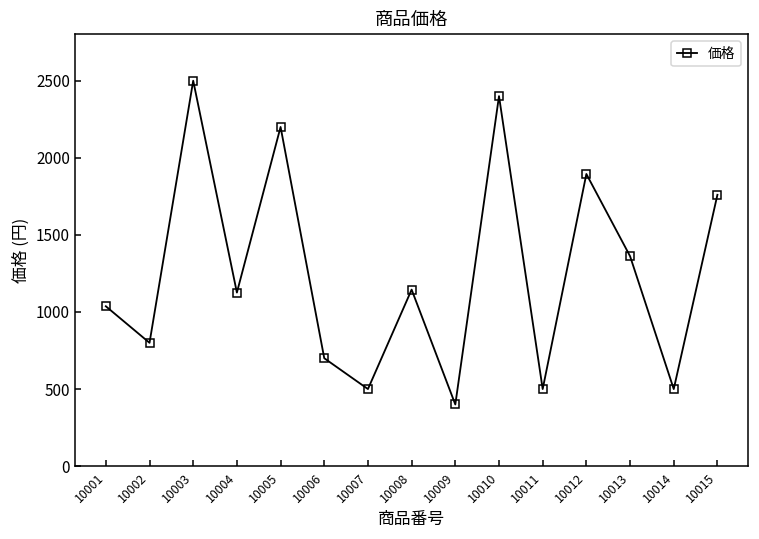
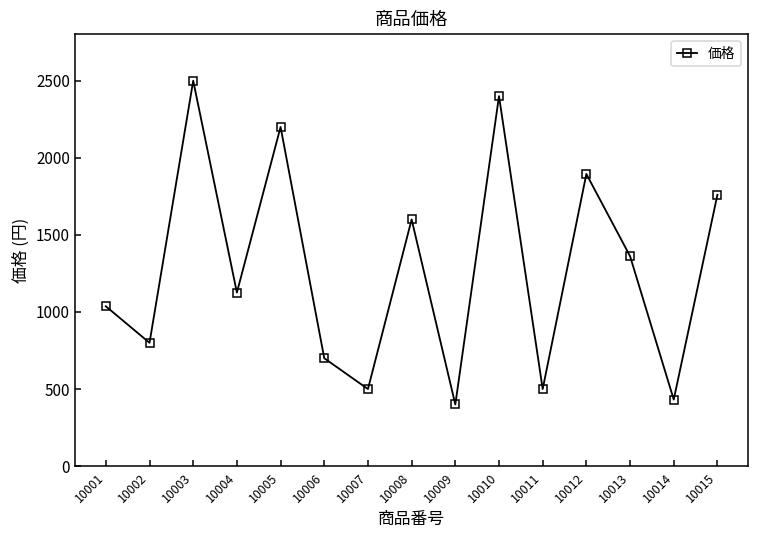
10008: 1150 -> 1600
10014: 500 -> 430
